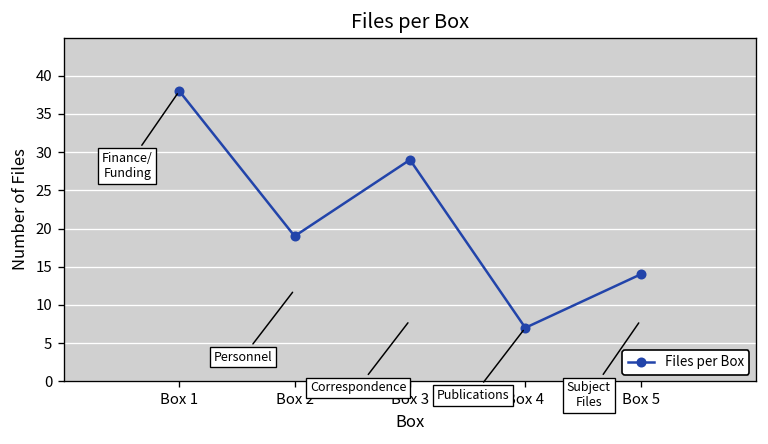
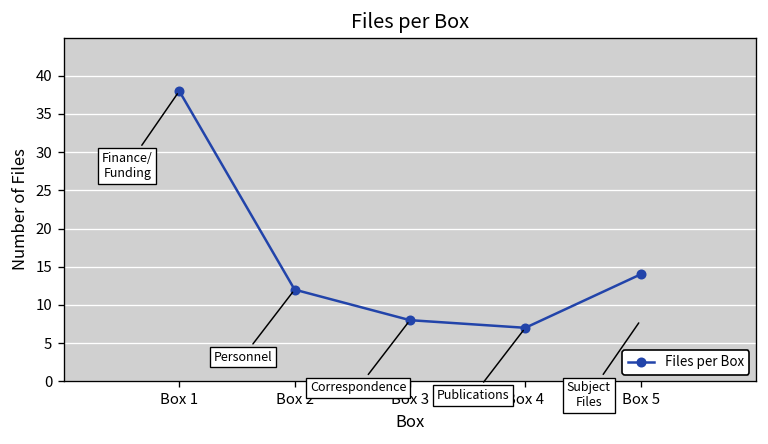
Box 2: 19 -> 12
Box 3: 29 -> 8
